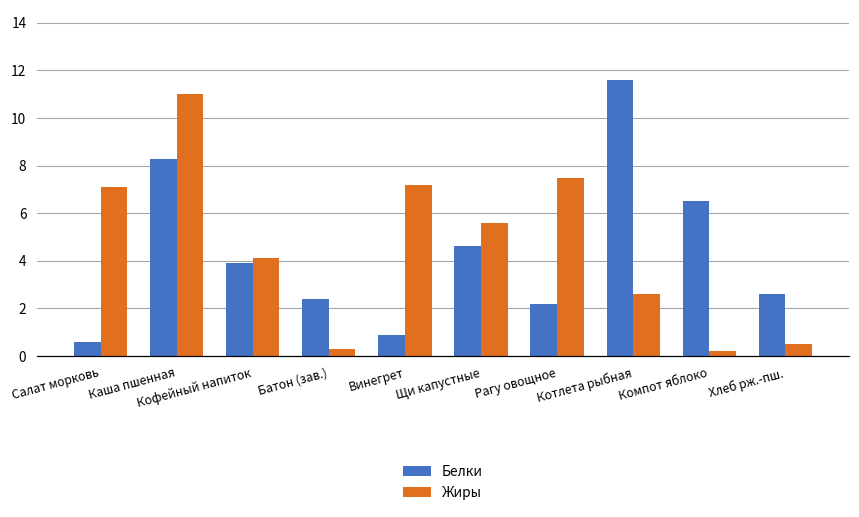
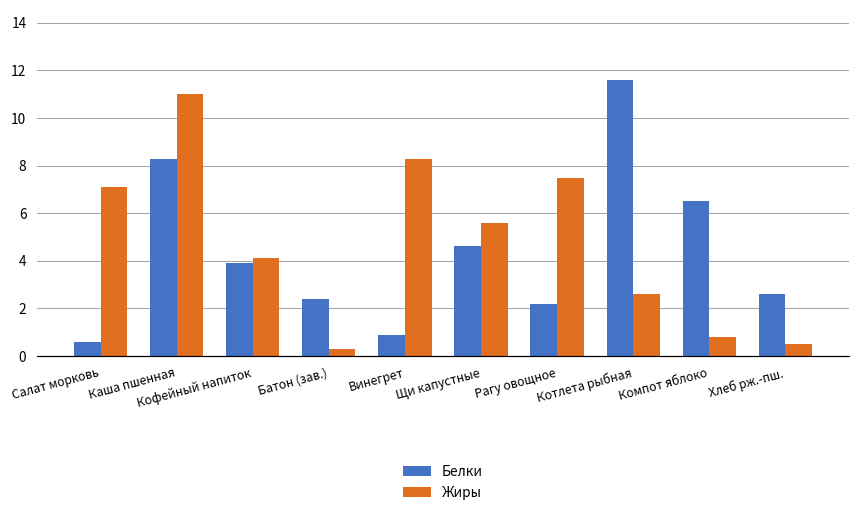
Жиры, Винегрет: 7.2 -> 8.3
Жиры, Компот яблоко: 0.2 -> 0.8
